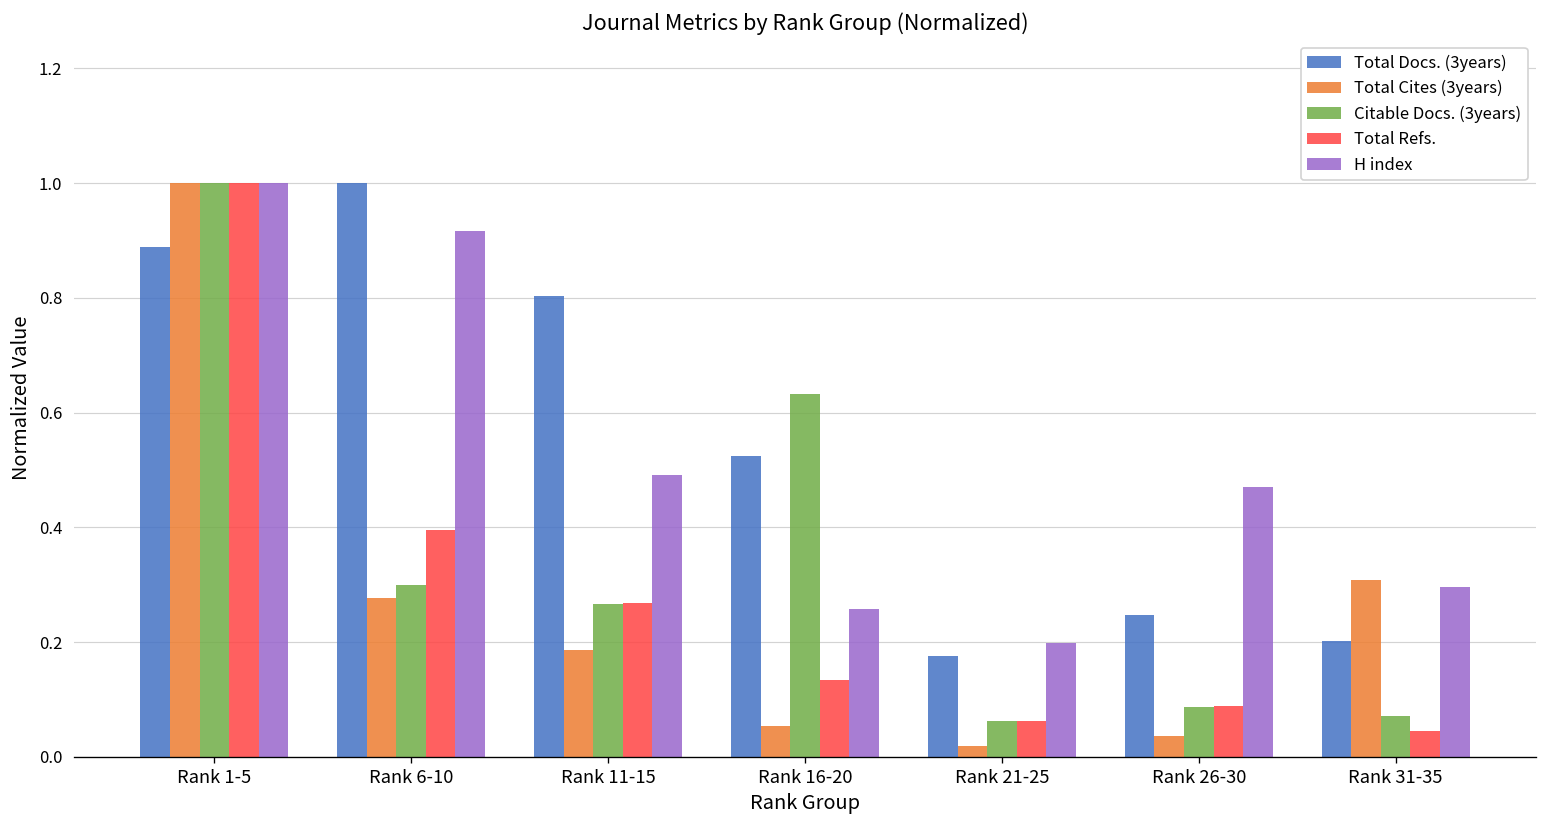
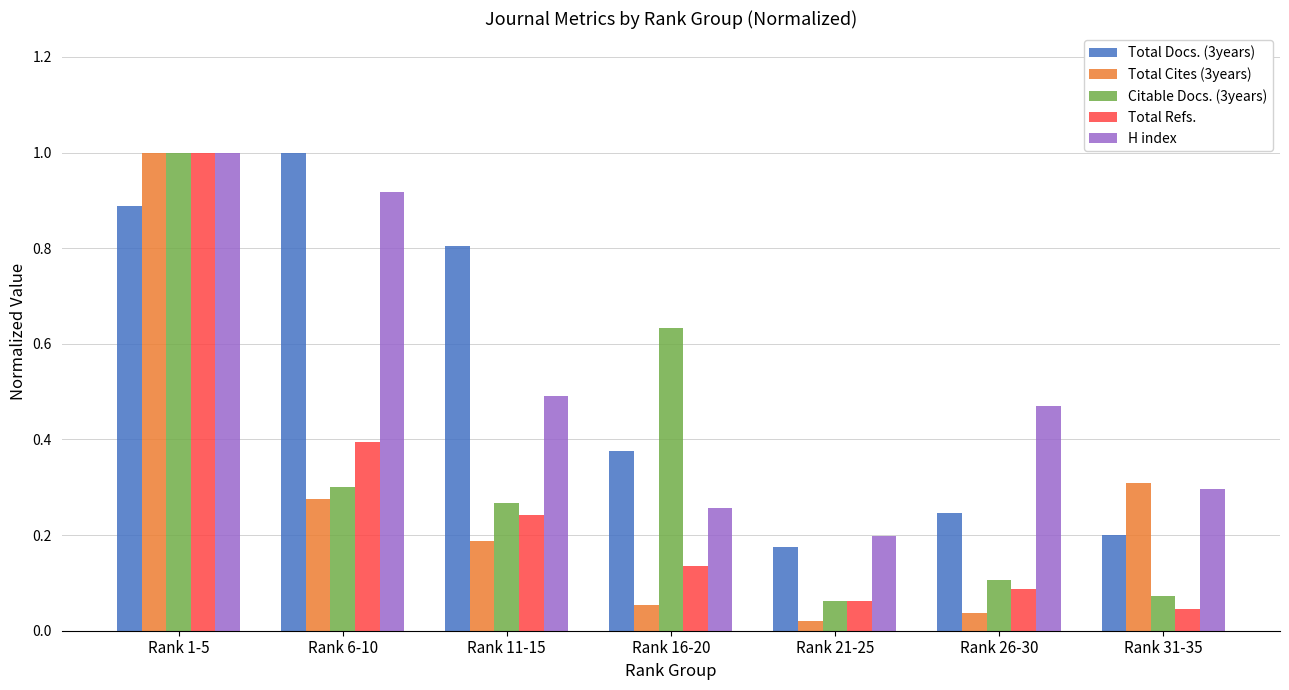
Total Refs., Rank 11-15: 0.27 -> 0.24
Total Docs. (3years), Rank 16-20: 0.52 -> 0.38
Citable Docs. (3years), Rank 26-30: 0.09 -> 0.11
